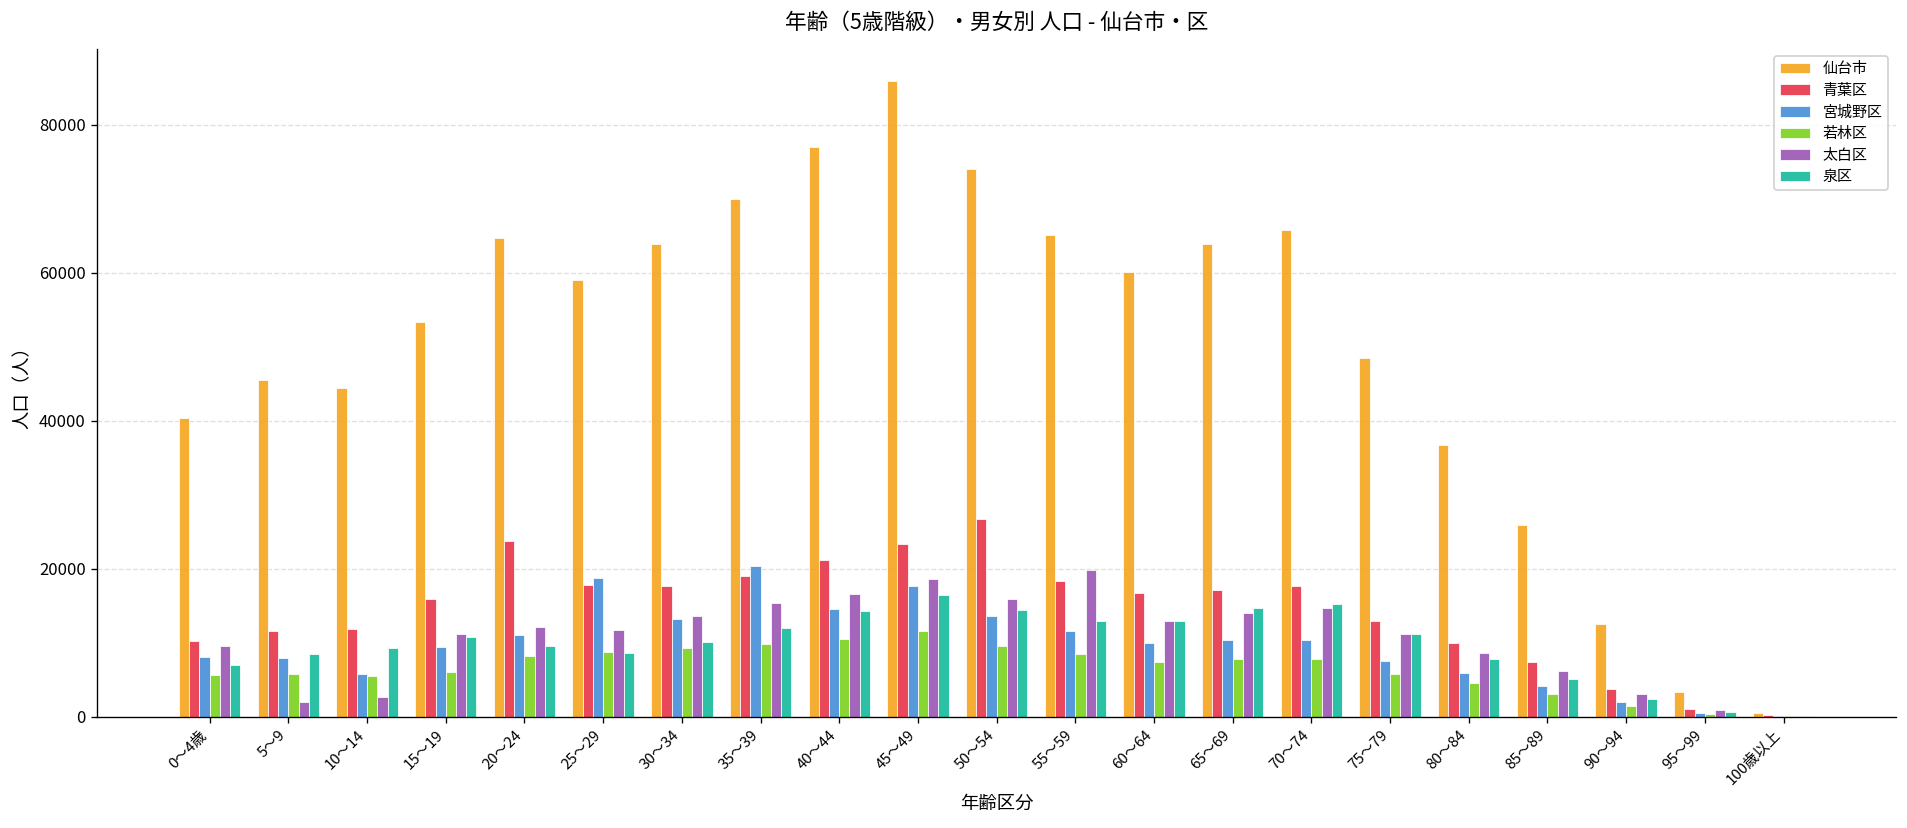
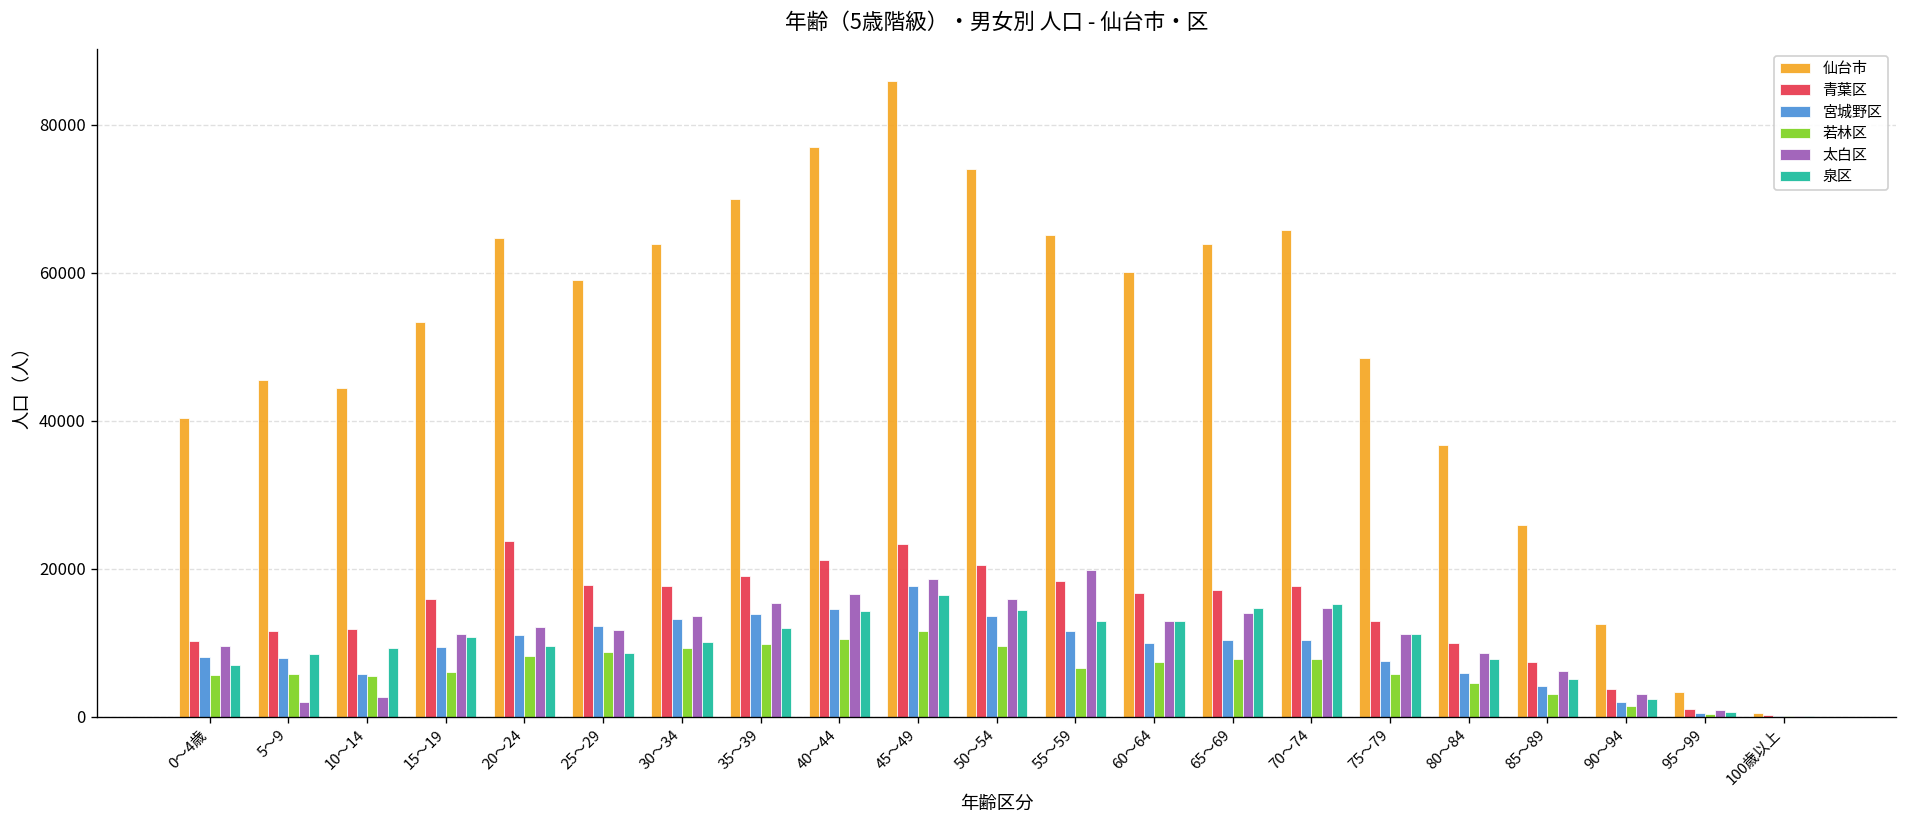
宮城野区, 25～29: 19000 -> 12000
宮城野区, 35～39: 20000 -> 14000
青葉区, 50～54: 27000 -> 21000
若林区, 55～59: 9000 -> 7000
